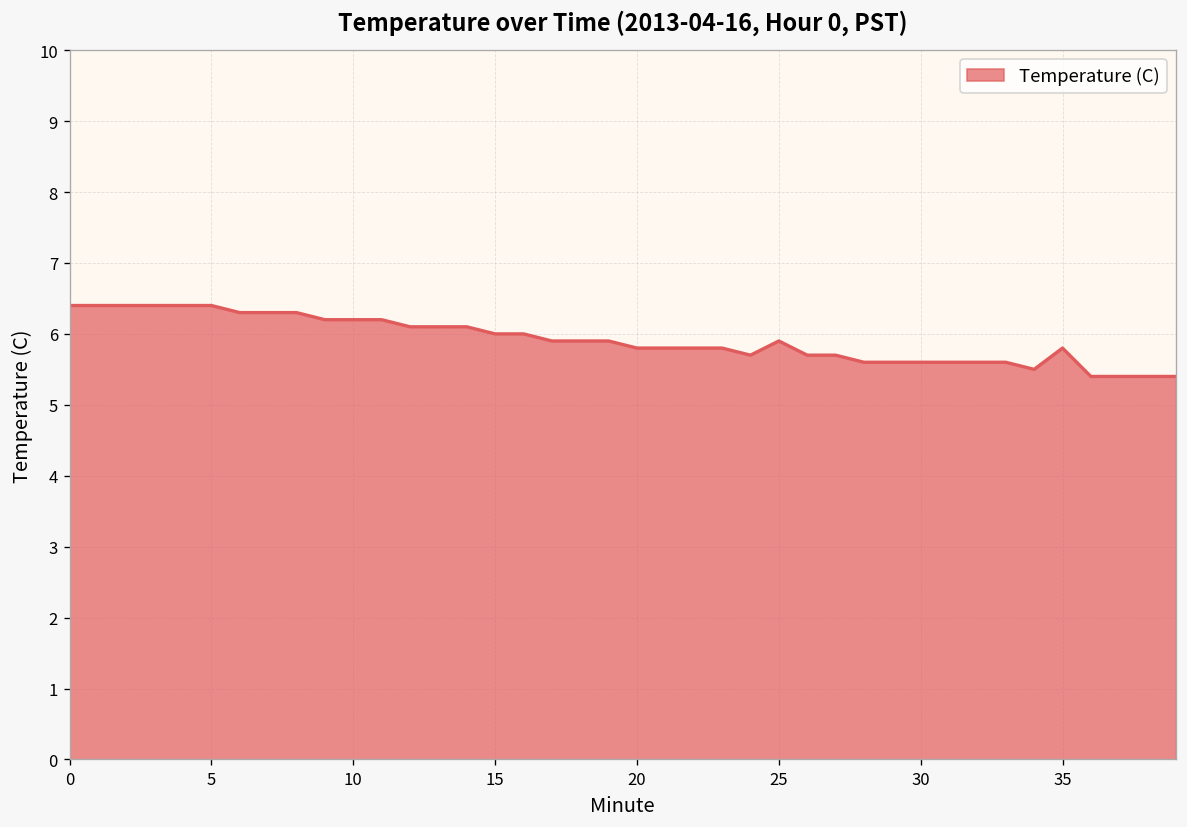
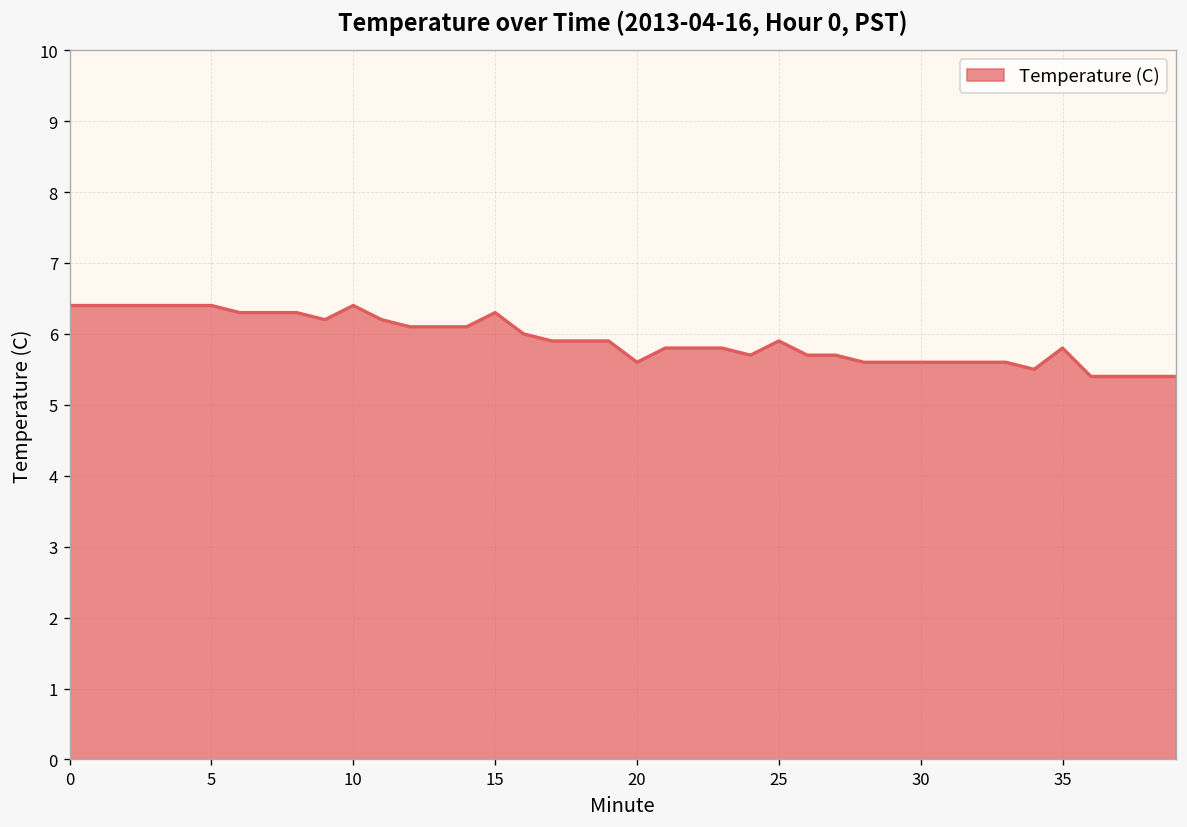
10: 6.2 -> 6.4
15: 6.0 -> 6.3
20: 5.8 -> 5.6
